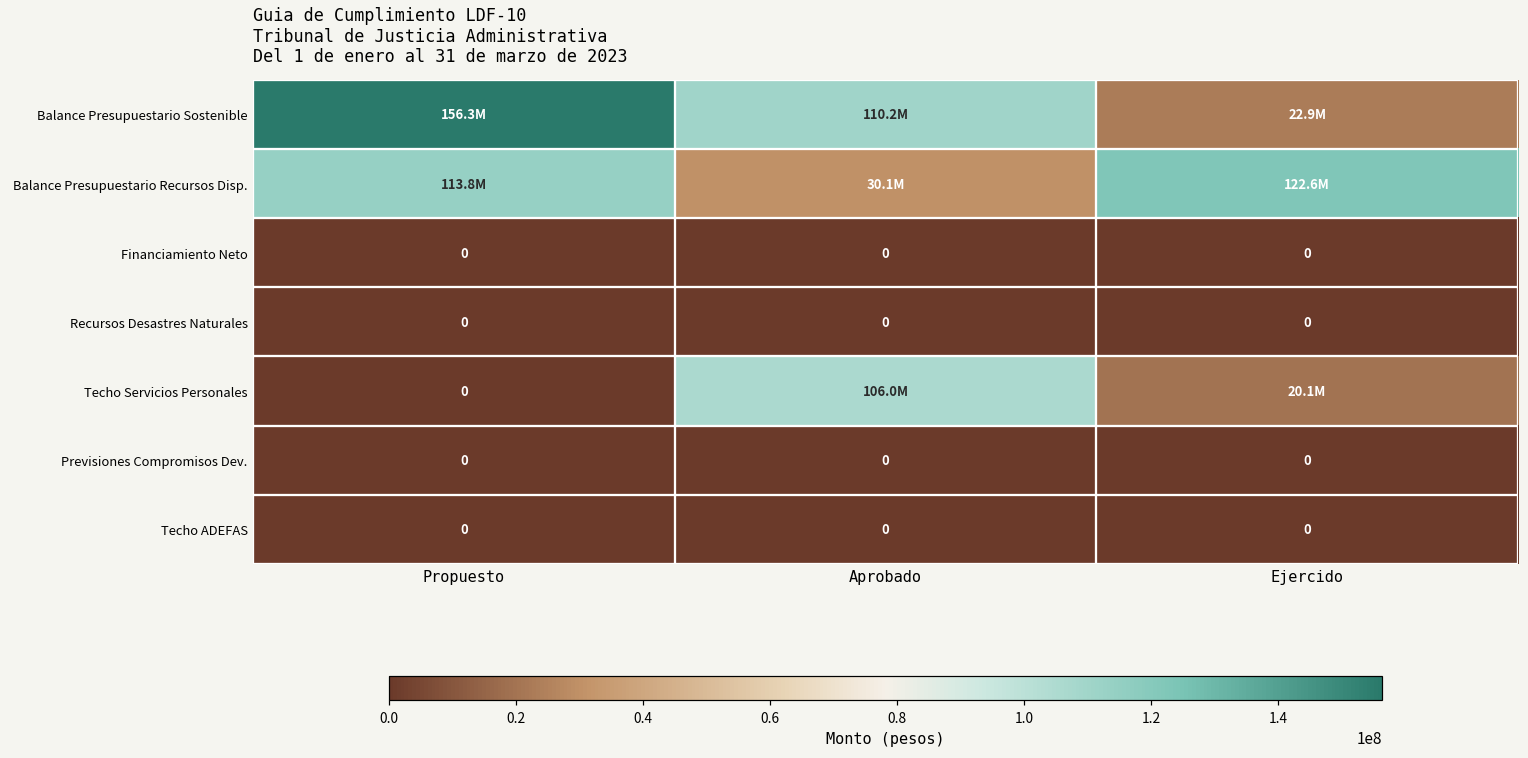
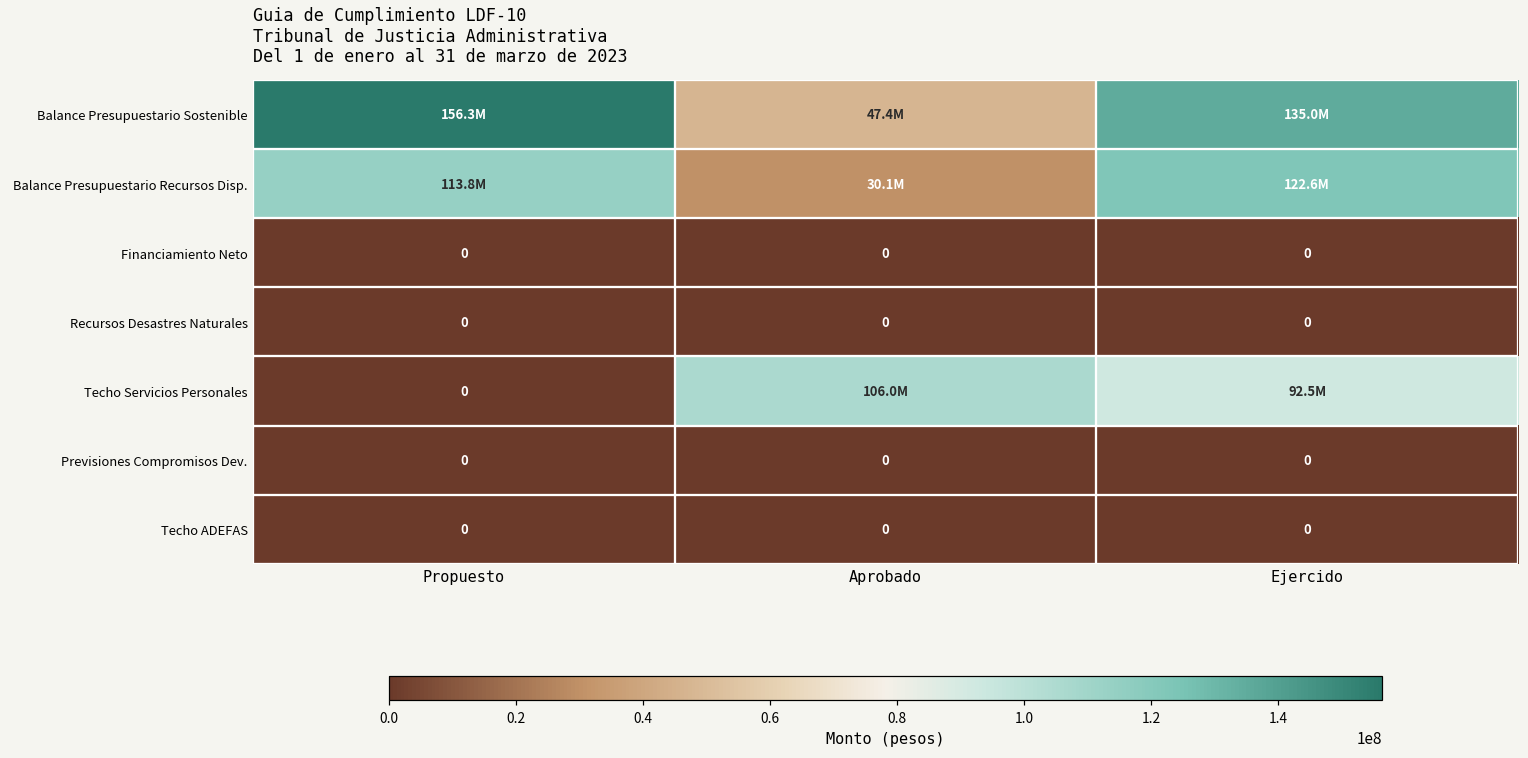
Balance Presupuestario Sostenible, Aprobado: 110.2M -> 47.4M
Balance Presupuestario Sostenible, Ejercido: 22.9M -> 135.0M
Techo Servicios Personales, Ejercido: 20.1M -> 92.5M
